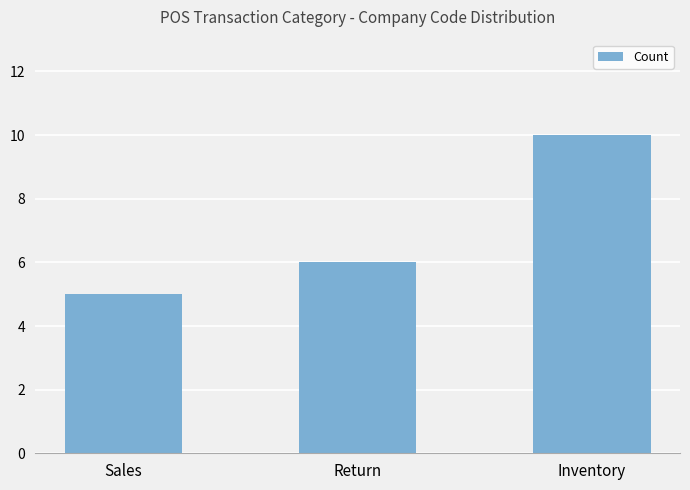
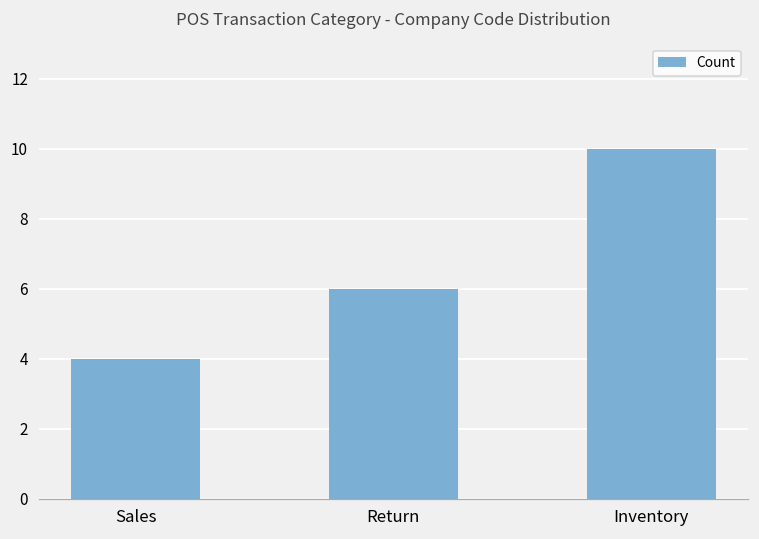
Sales: 5 -> 4
